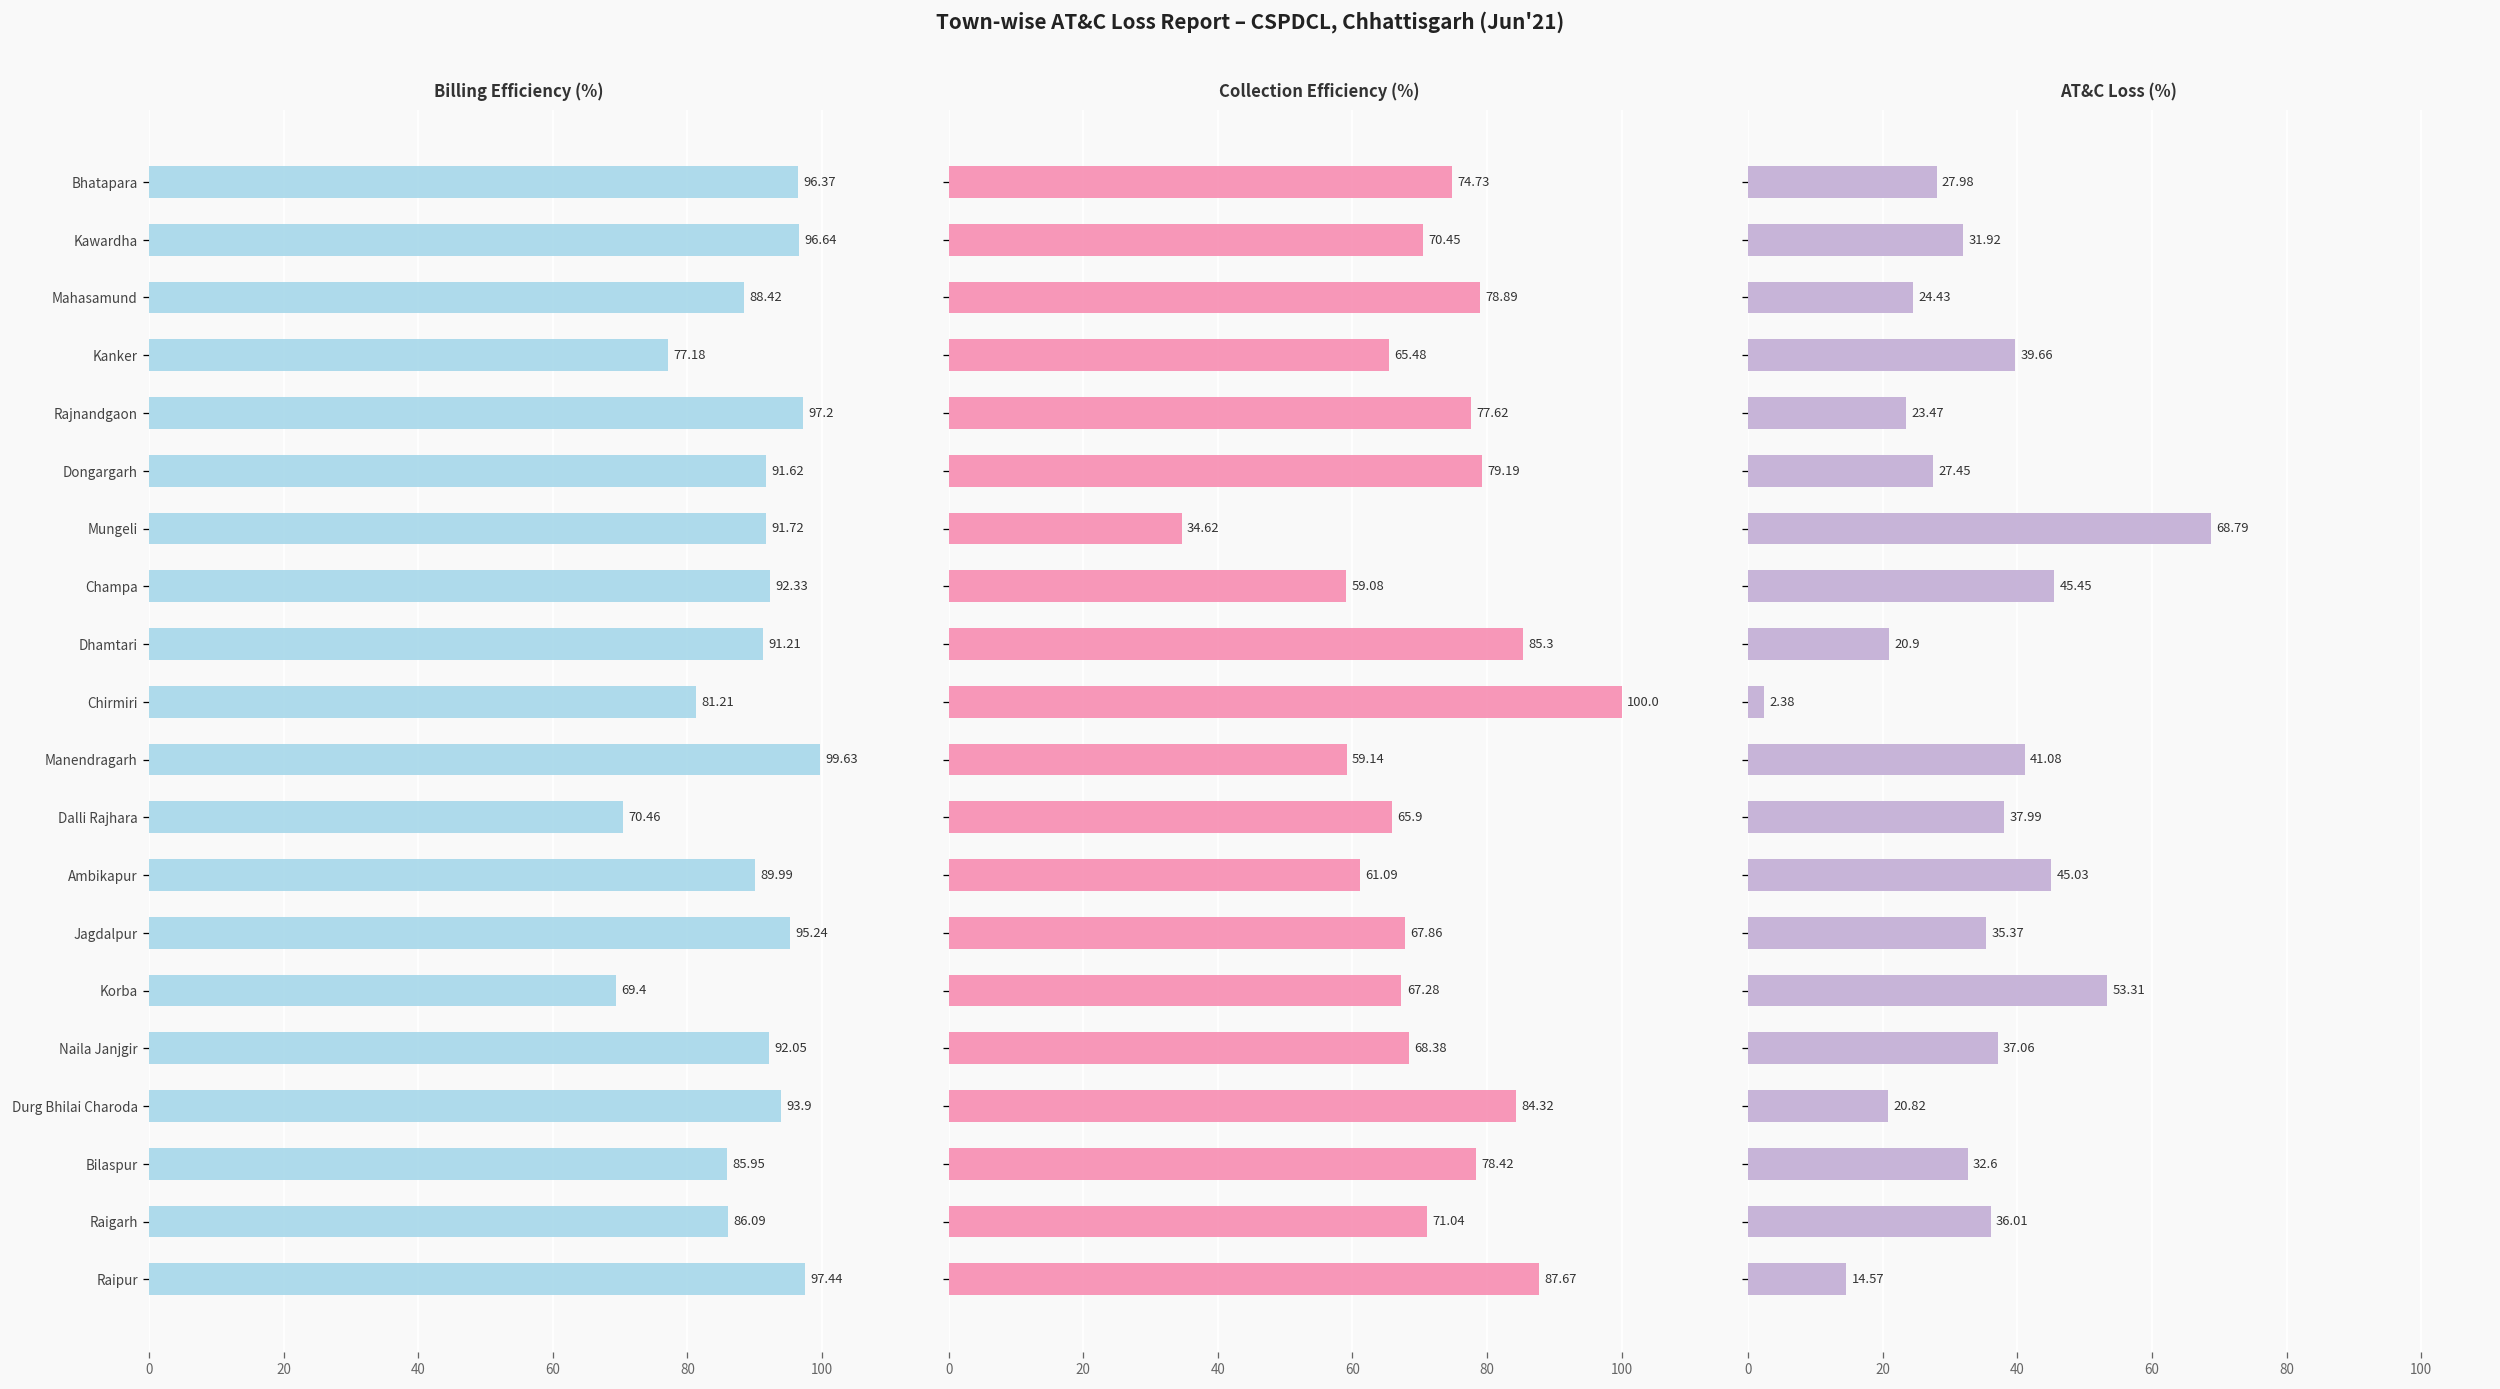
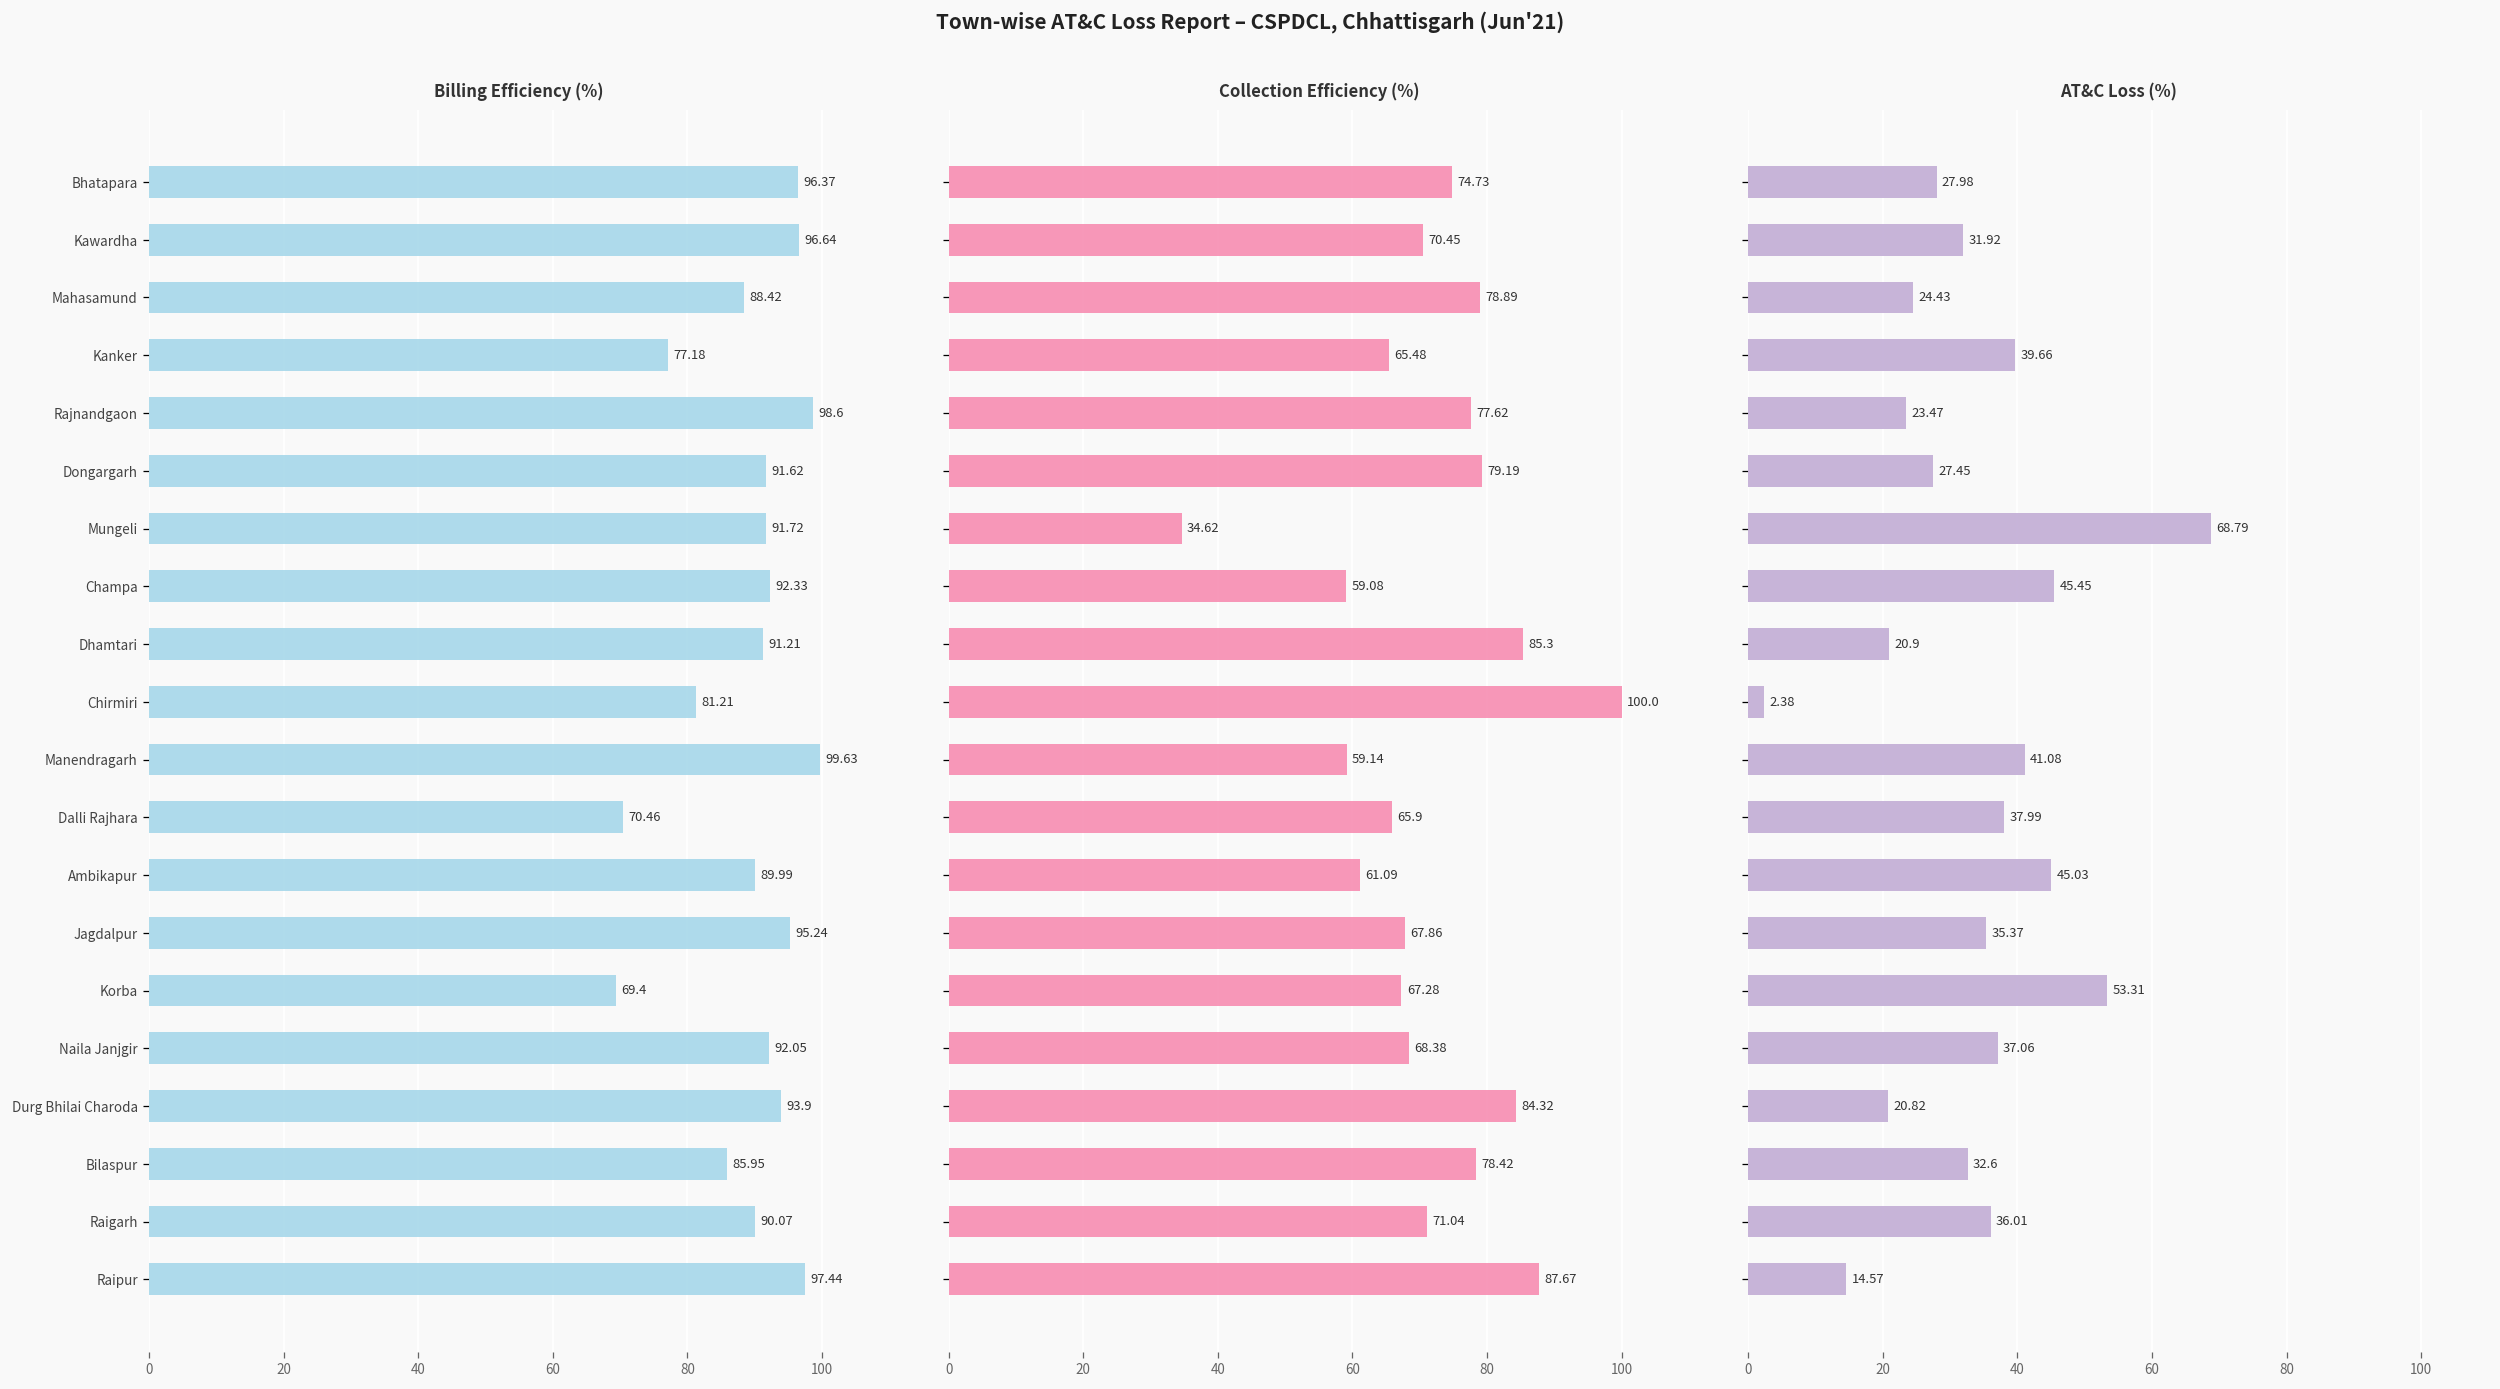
Billing Efficiency (%), Rajnandgaon: 97.2 -> 98.6
Billing Efficiency (%), Raigarh: 86.09 -> 90.07
